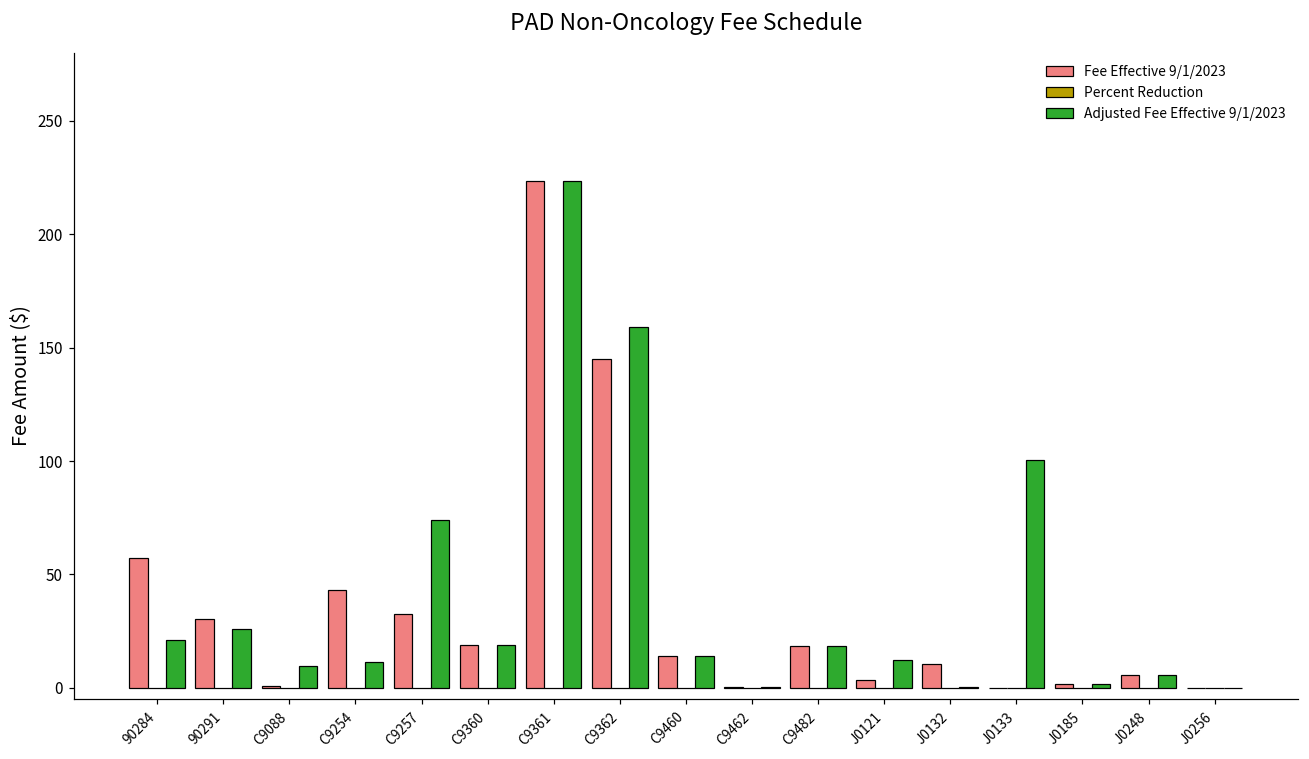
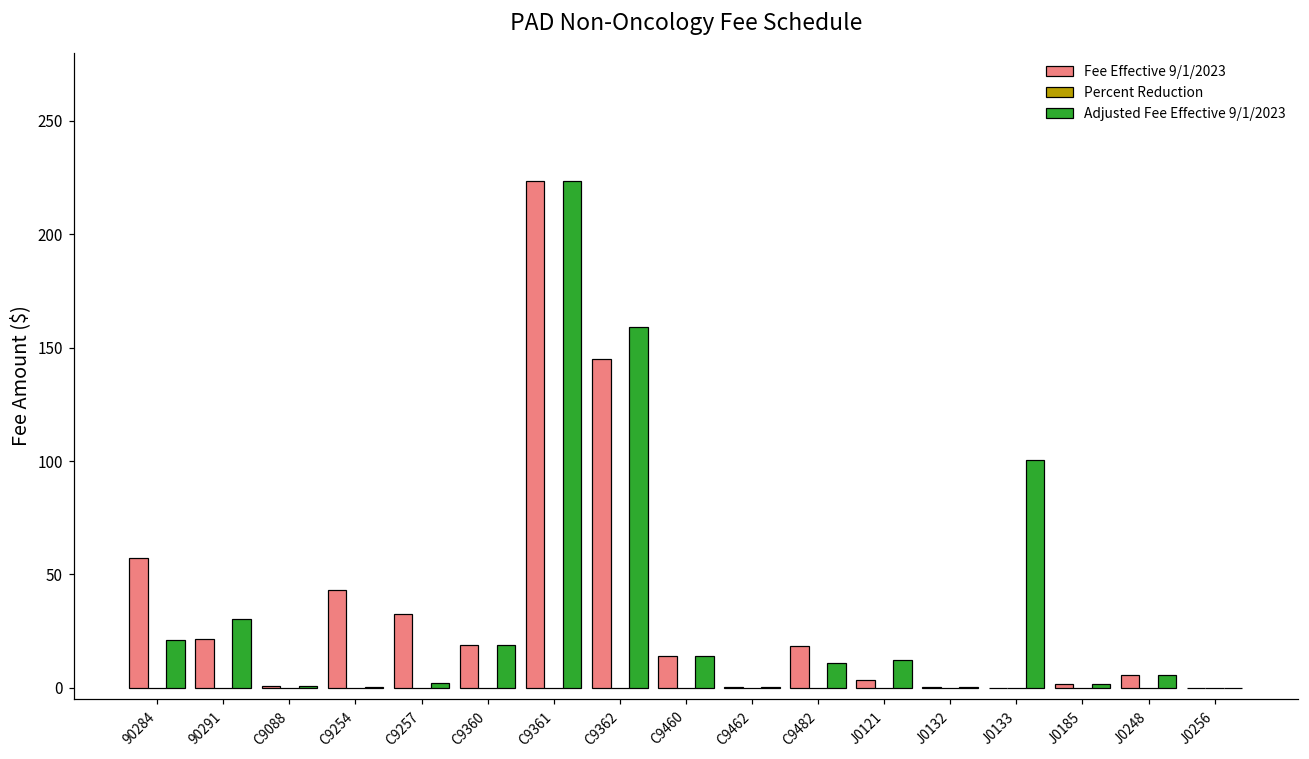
Fee Effective 9/1/2023, 90291: 30 -> 22
Adjusted Fee Effective 9/1/2023, 90291: 26 -> 30
Adjusted Fee Effective 9/1/2023, C9088: 10 -> 1
Adjusted Fee Effective 9/1/2023, C9254: 11 -> 0
Adjusted Fee Effective 9/1/2023, C9257: 74 -> 2
Adjusted Fee Effective 9/1/2023, C9482: 19 -> 11
Fee Effective 9/1/2023, J0132: 11 -> 1
